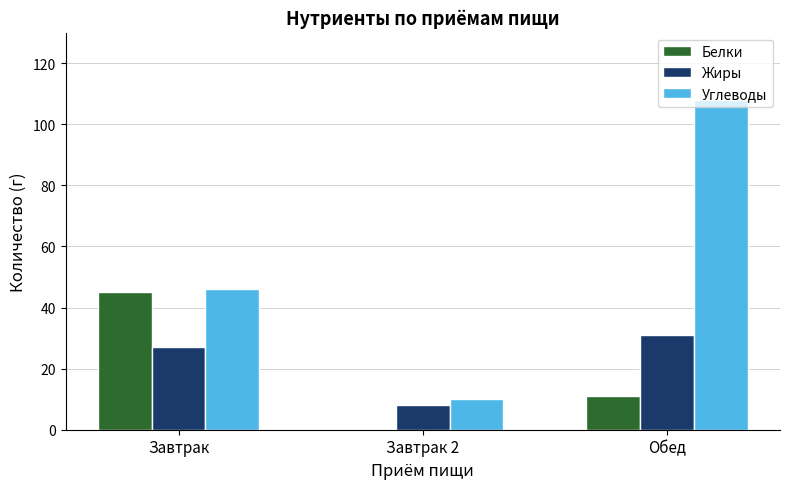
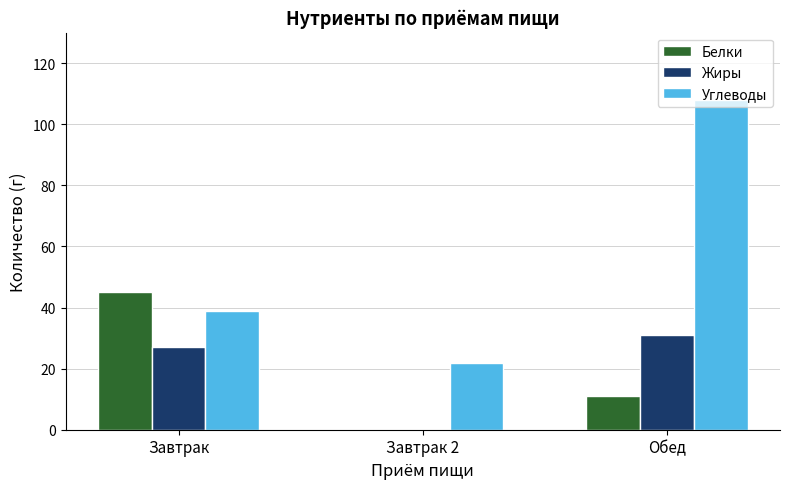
Углеводы, Завтрак: 46 -> 39
Жиры, Завтрак 2: 8 -> 0
Углеводы, Завтрак 2: 10 -> 22
